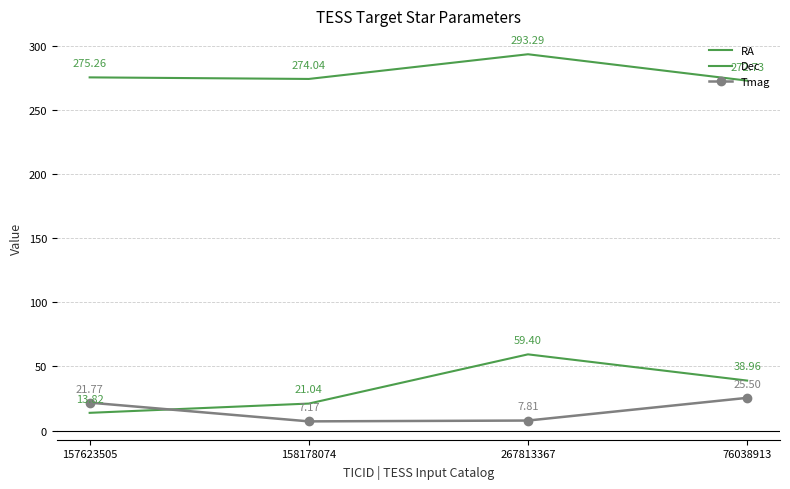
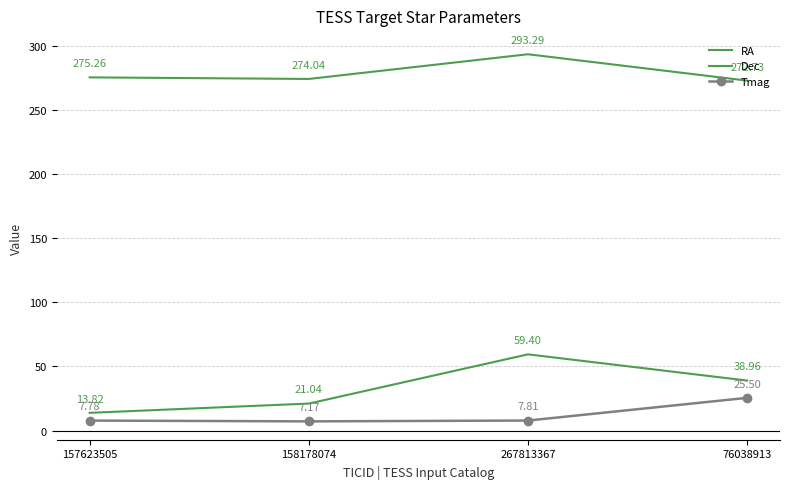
Tmag, 157623505: 21.77 -> 7.78
